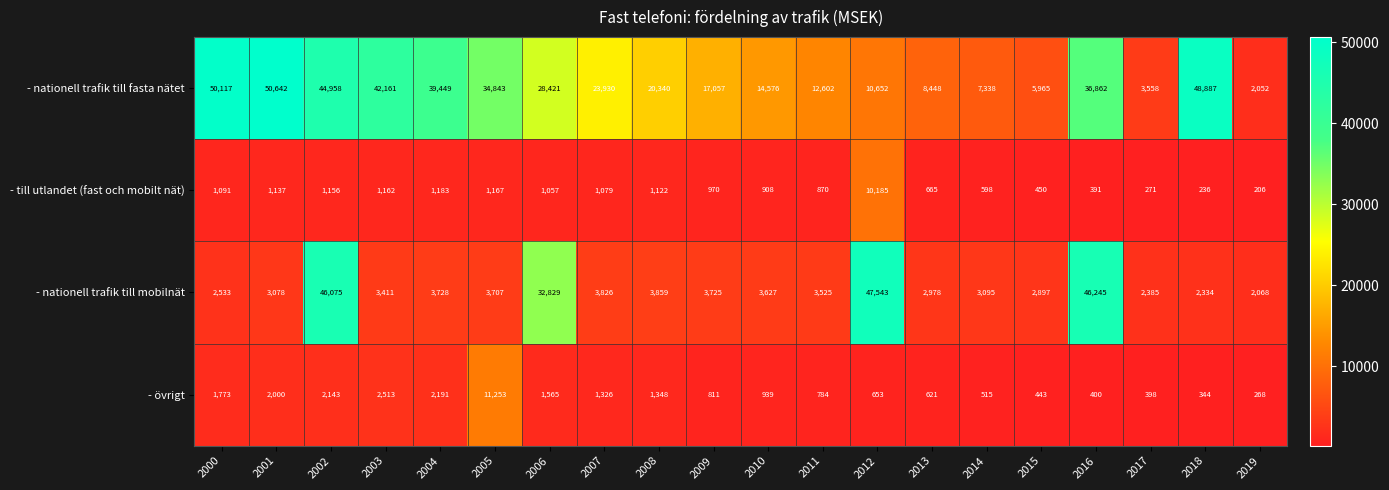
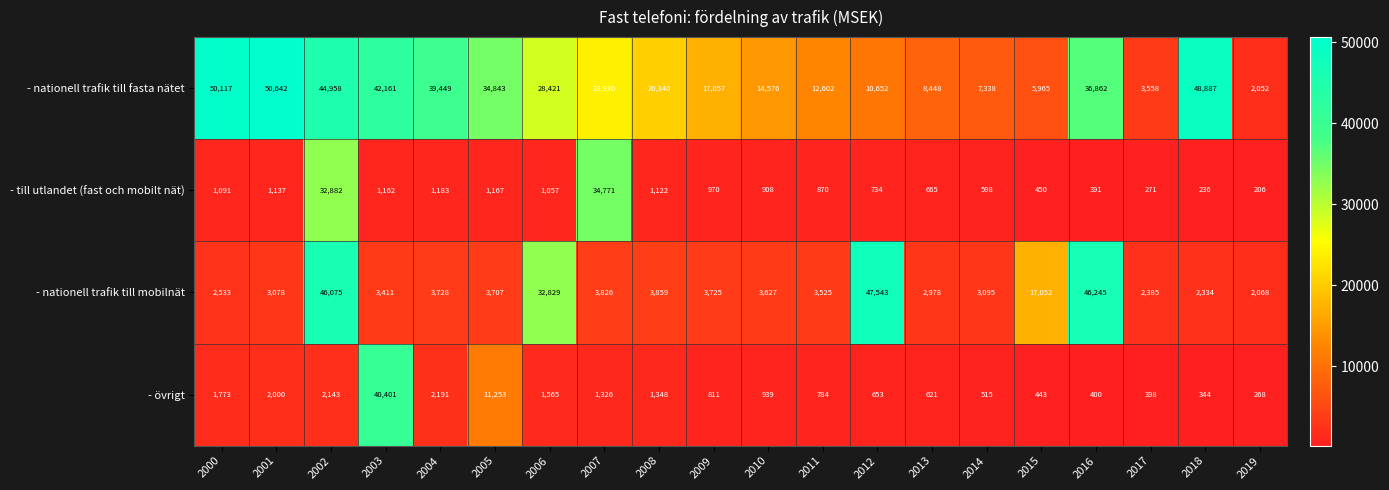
- till utlandet (fast och mobilt nät), 2002: 1,156 -> 32,882
- till utlandet (fast och mobilt nät), 2007: 1,079 -> 34,771
- till utlandet (fast och mobilt nät), 2012: 10,185 -> 734
- nationell trafik till mobilnät, 2015: 2,897 -> 17,052
- övrigt, 2003: 2,513 -> 40,401
